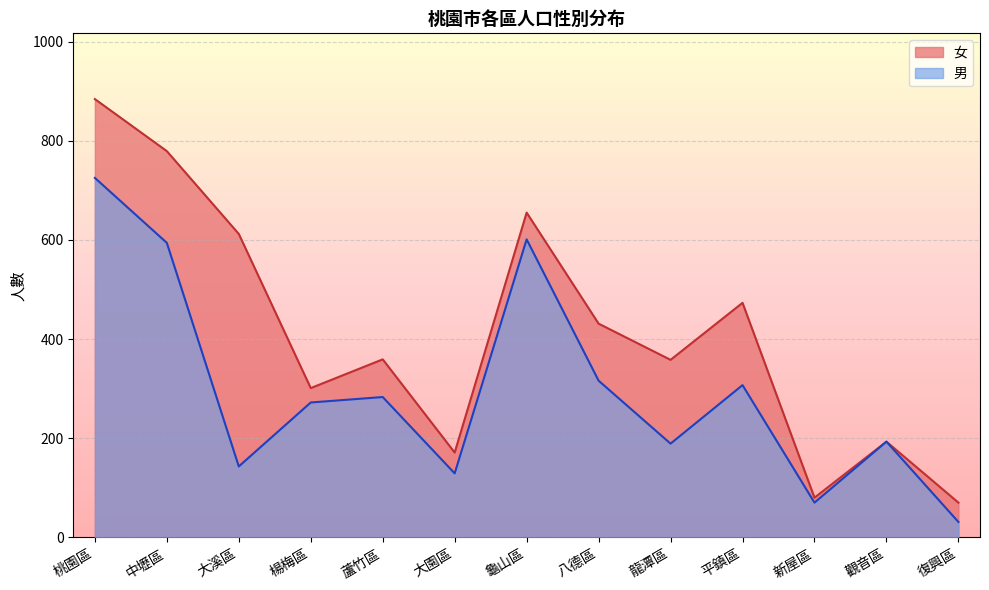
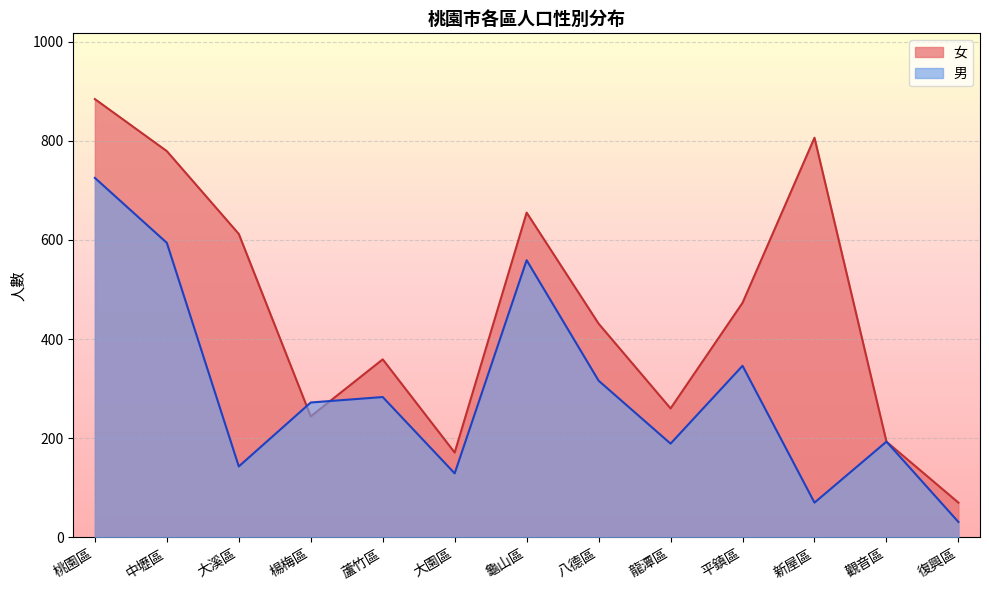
女, 楊梅區: 300 -> 240
男, 龜山區: 600 -> 560
女, 龍潭區: 360 -> 260
男, 平鎮區: 310 -> 350
女, 新屋區: 80 -> 810
